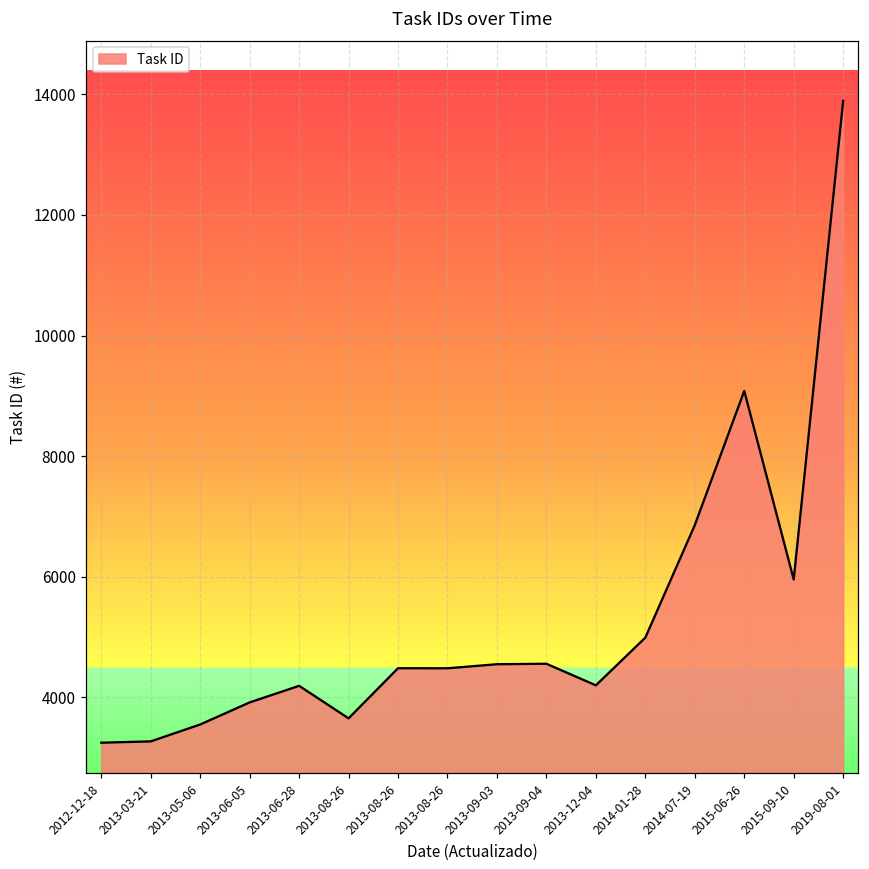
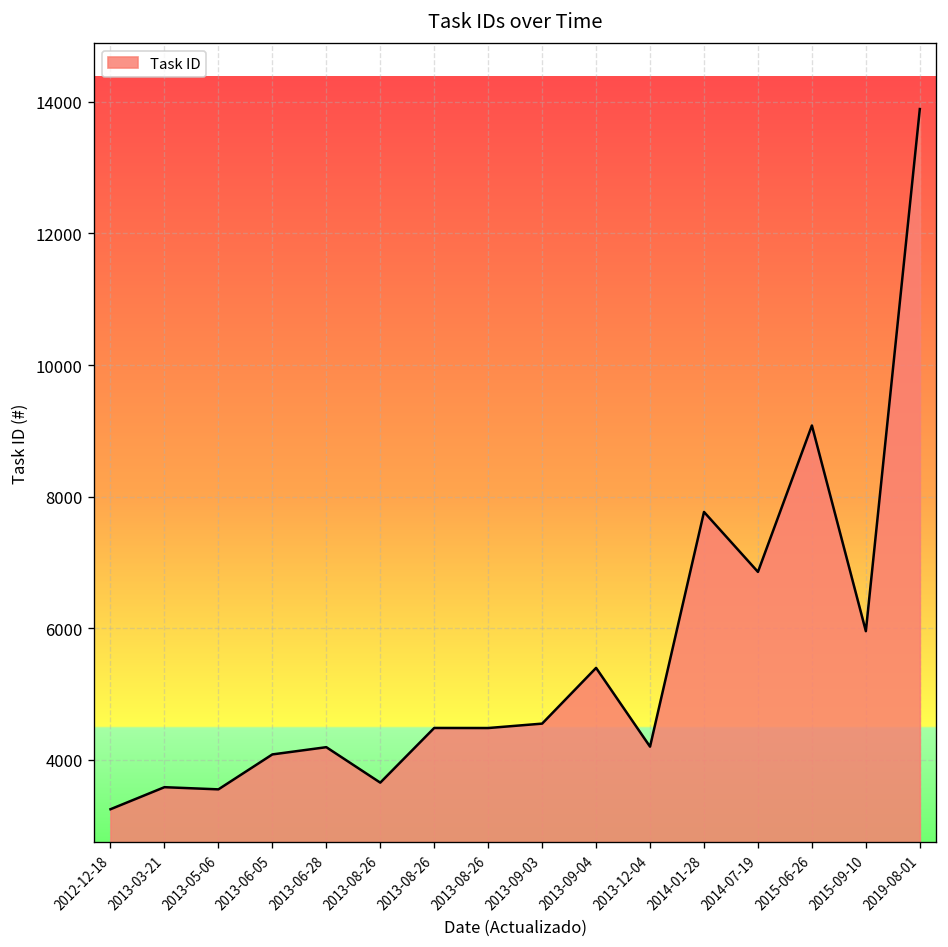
2013-03-21: 3300 -> 3600
2013-06-05: 3900 -> 4100
2013-09-04: 4600 -> 5400
2014-01-28: 5000 -> 7800
